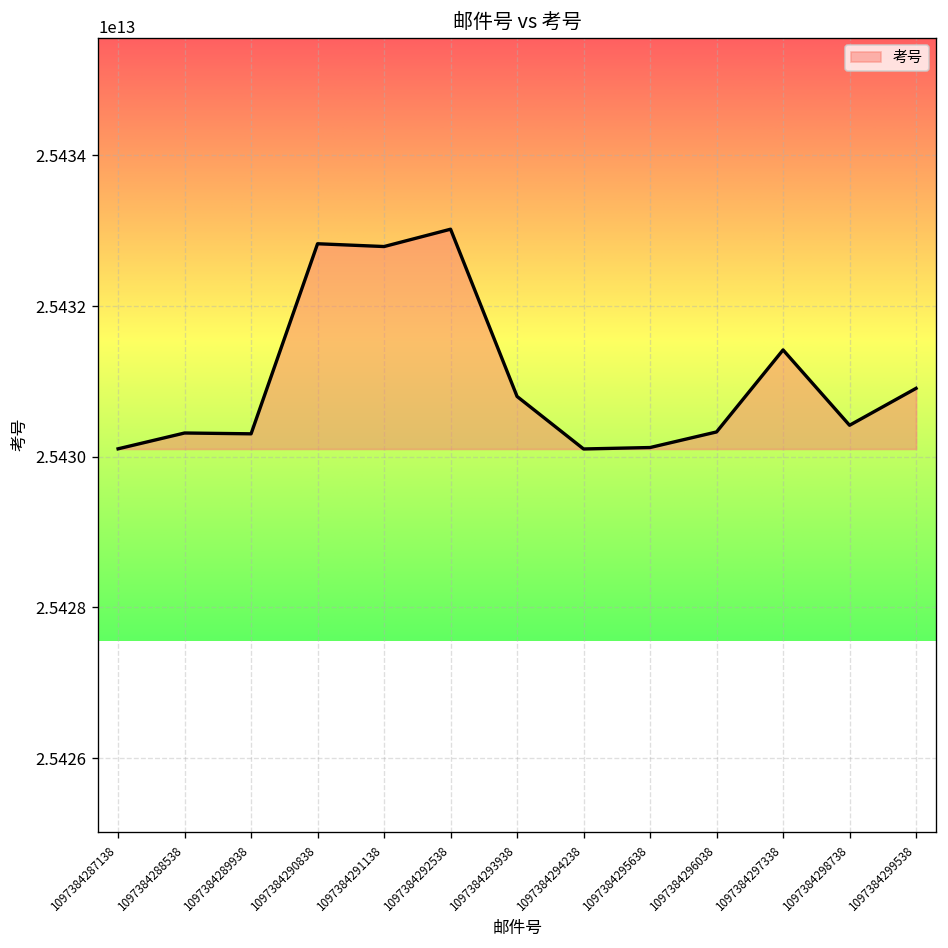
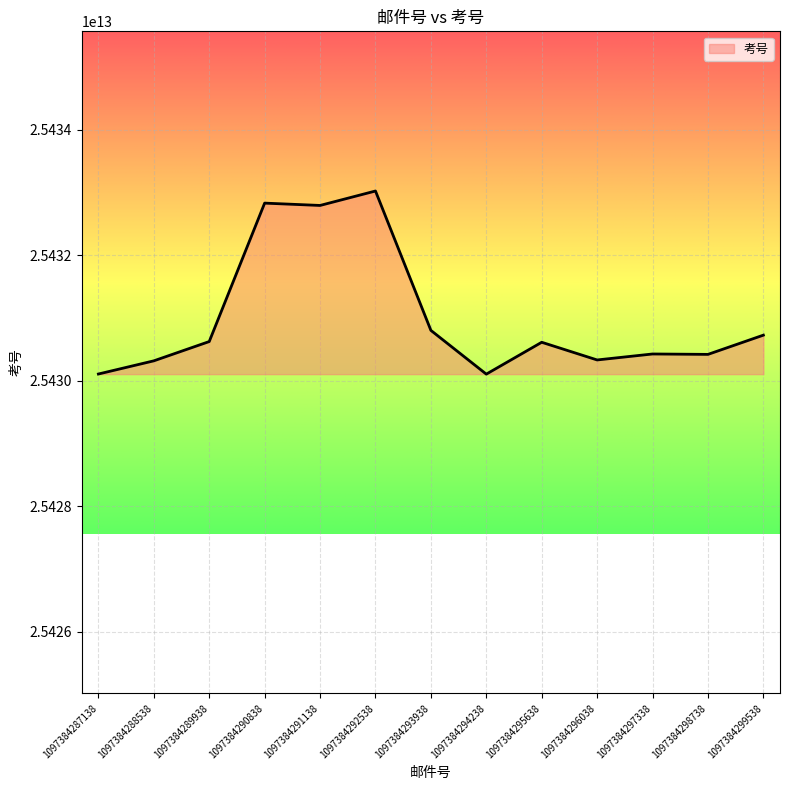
1097384289938: 25430300000000 -> 25430600000000
1097384295638: 25430100000000 -> 25430600000000
1097384297338: 25431400000000 -> 25430400000000
1097384299538: 25430900000000 -> 25430700000000
